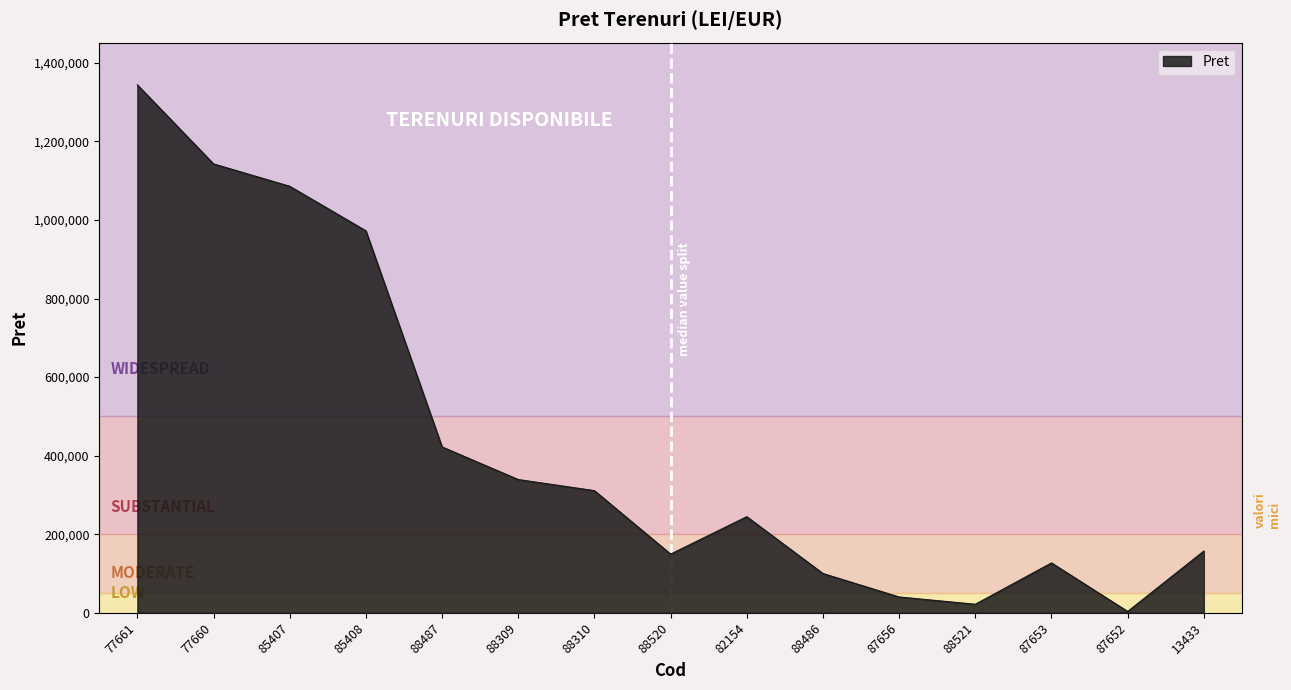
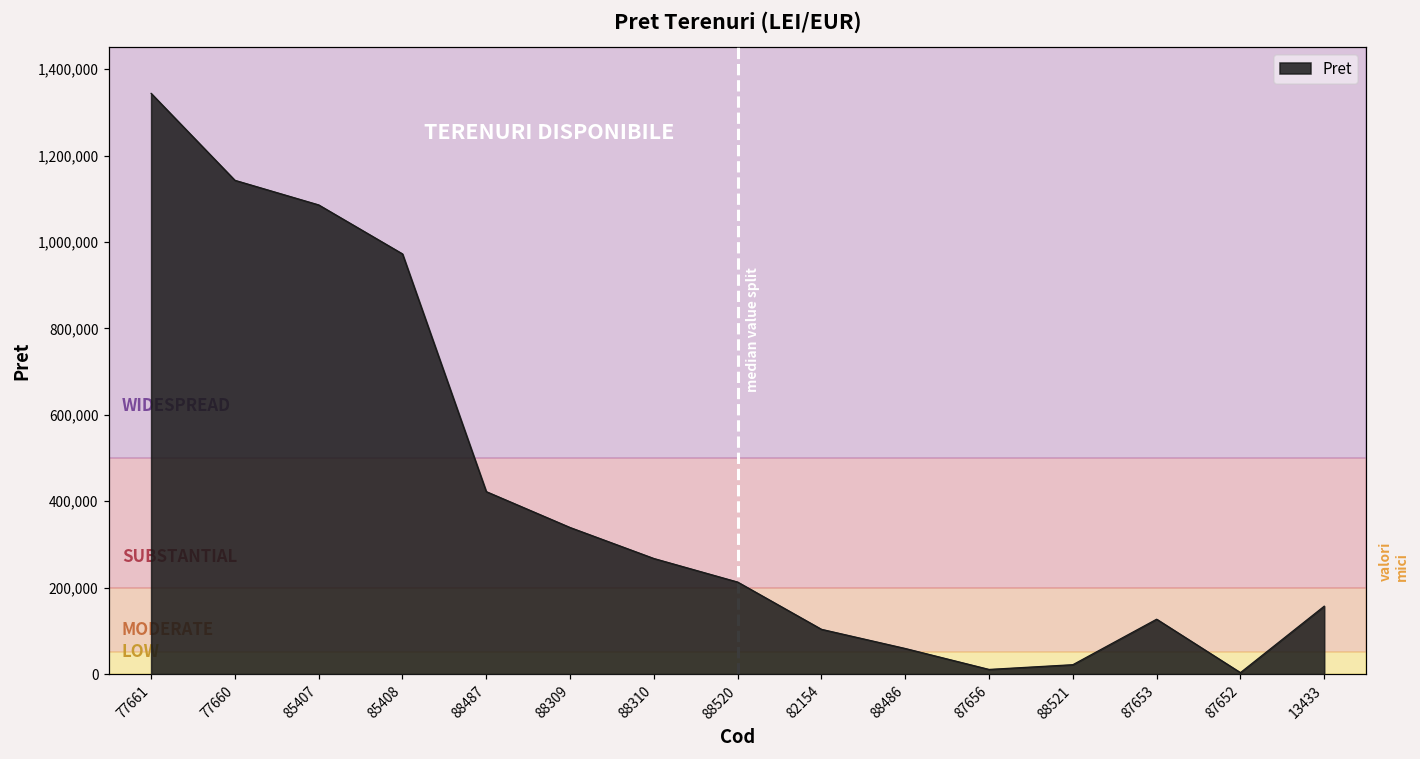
88310: 310,000 -> 270,000
88520: 150,000 -> 210,000
82154: 240,000 -> 100,000
88486: 100,000 -> 60,000
87656: 40,000 -> 10,000
